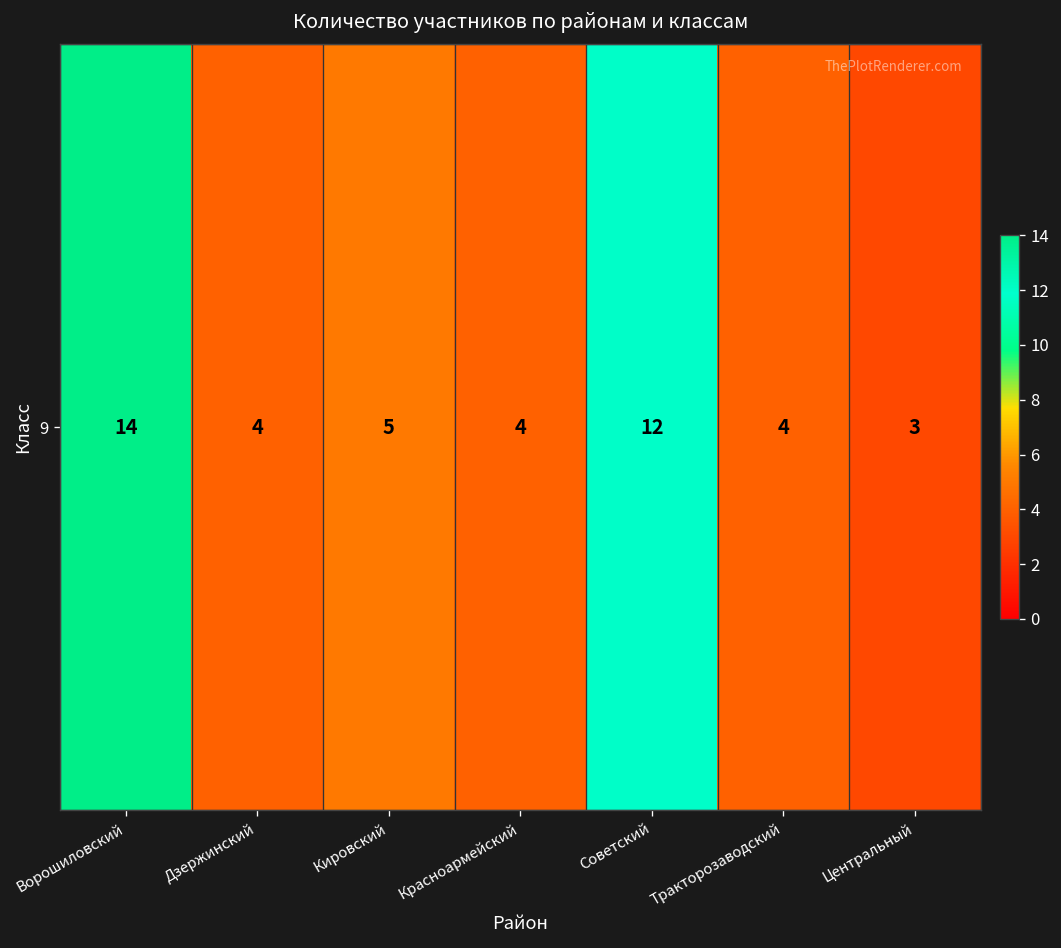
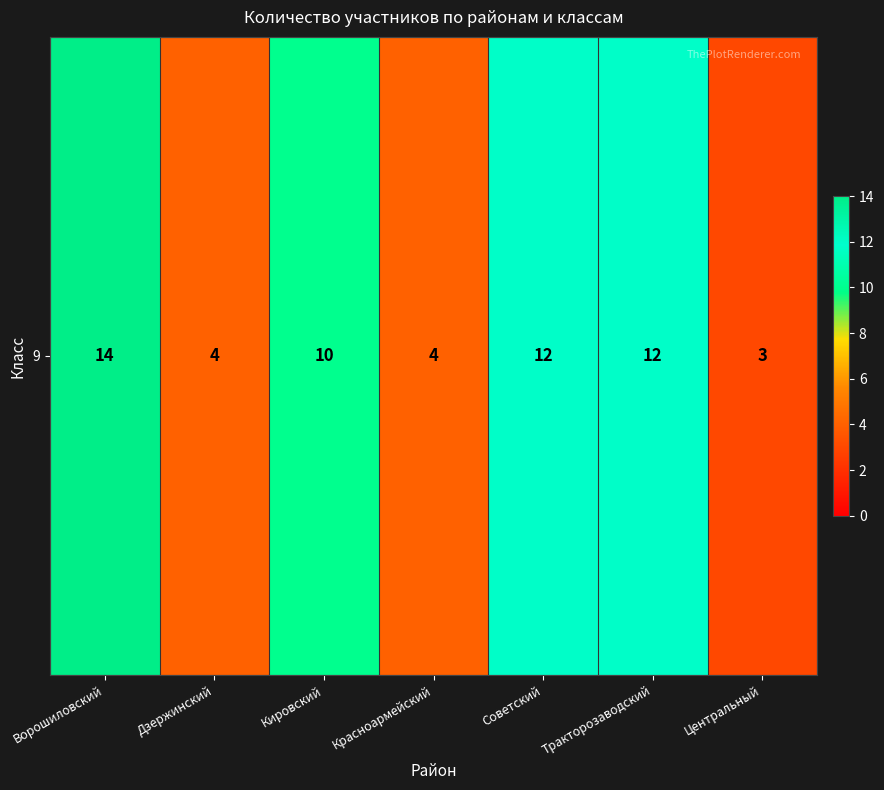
9, Кировский: 5 -> 10
9, Тракторозаводский: 4 -> 12
